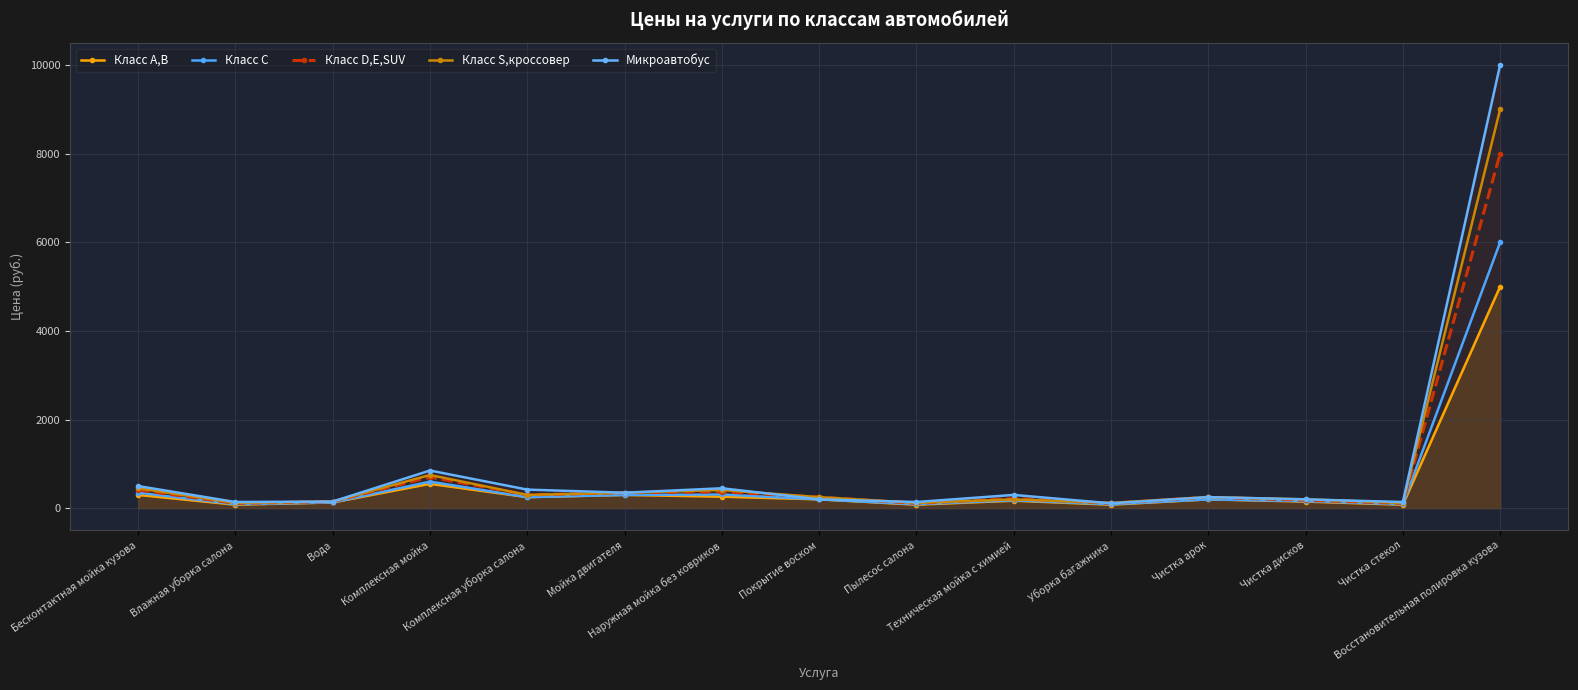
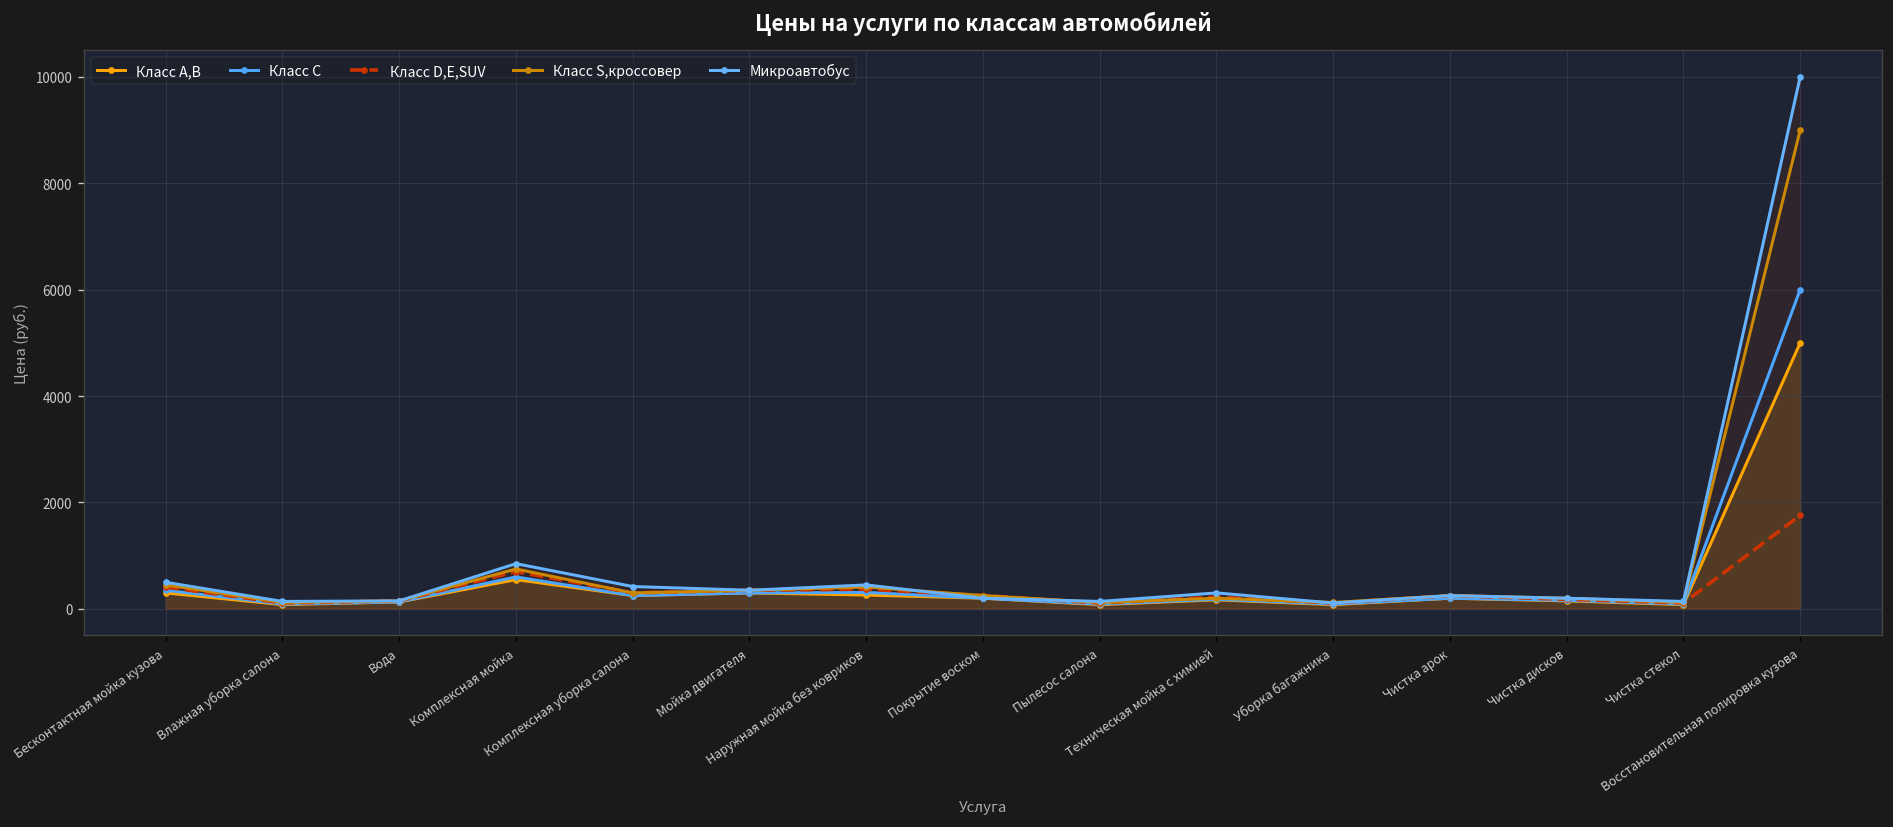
Класс D,E,SUV, Восстановительная полировка кузова: 8000 -> 1800
